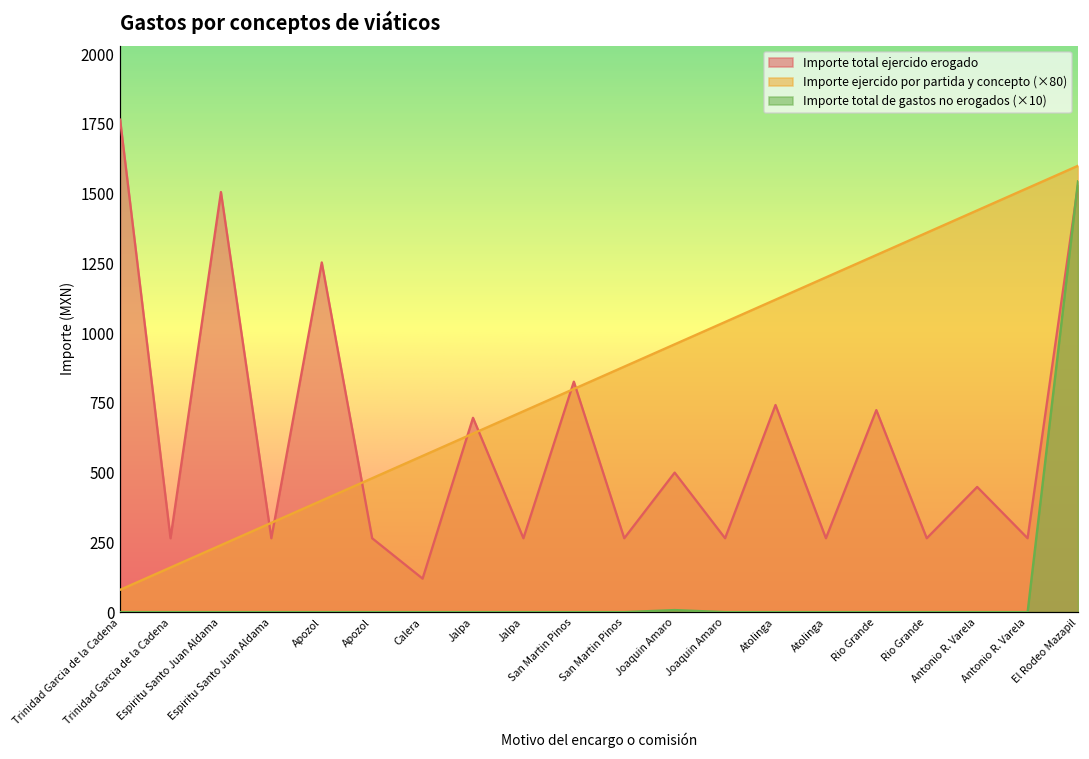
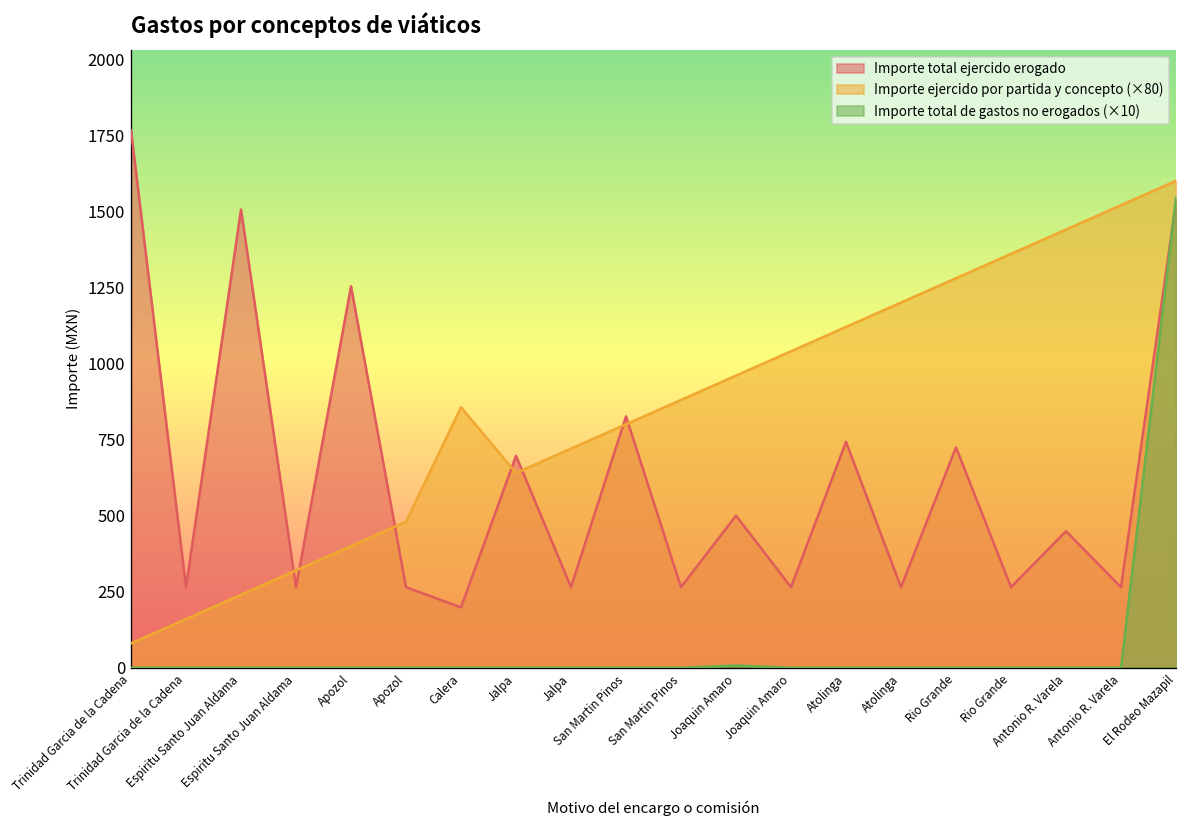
Importe total ejercido erogado, Calera: 120 -> 200
Importe ejercido por partida y concepto (×80), Calera: 560 -> 860
